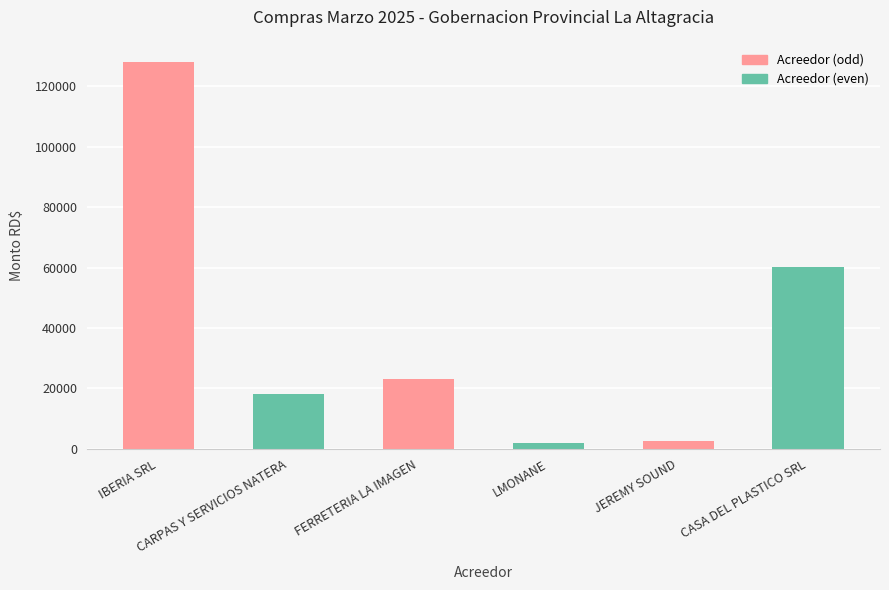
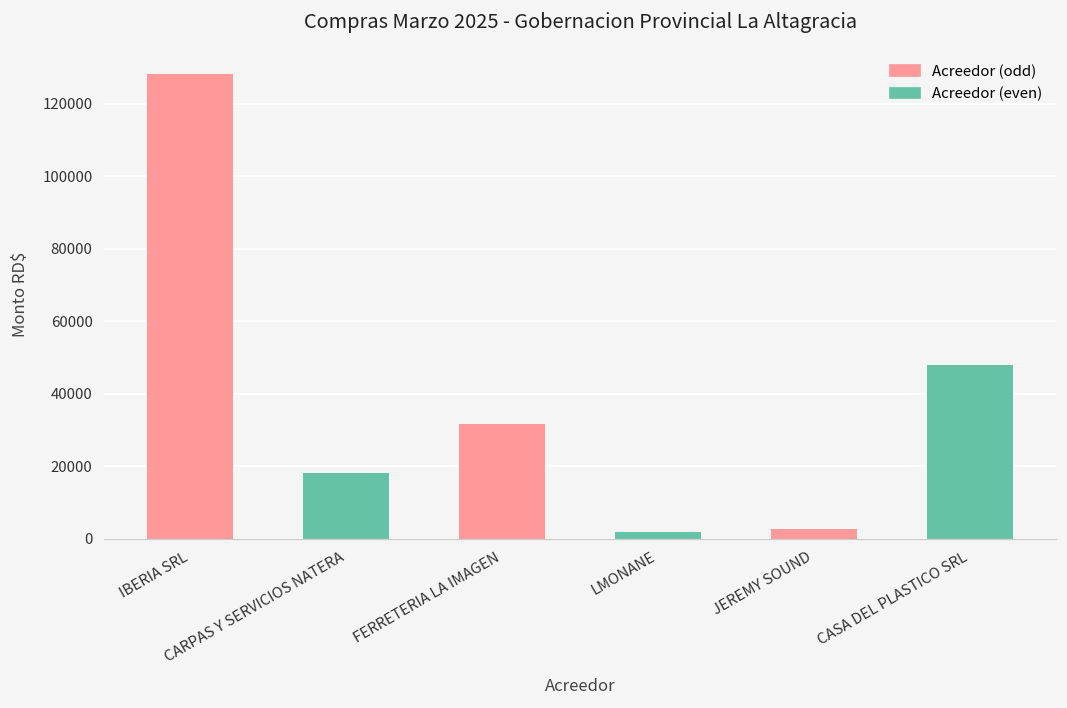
FERRETERIA LA IMAGEN: 23000 -> 32000
CASA DEL PLASTICO SRL: 60000 -> 48000
